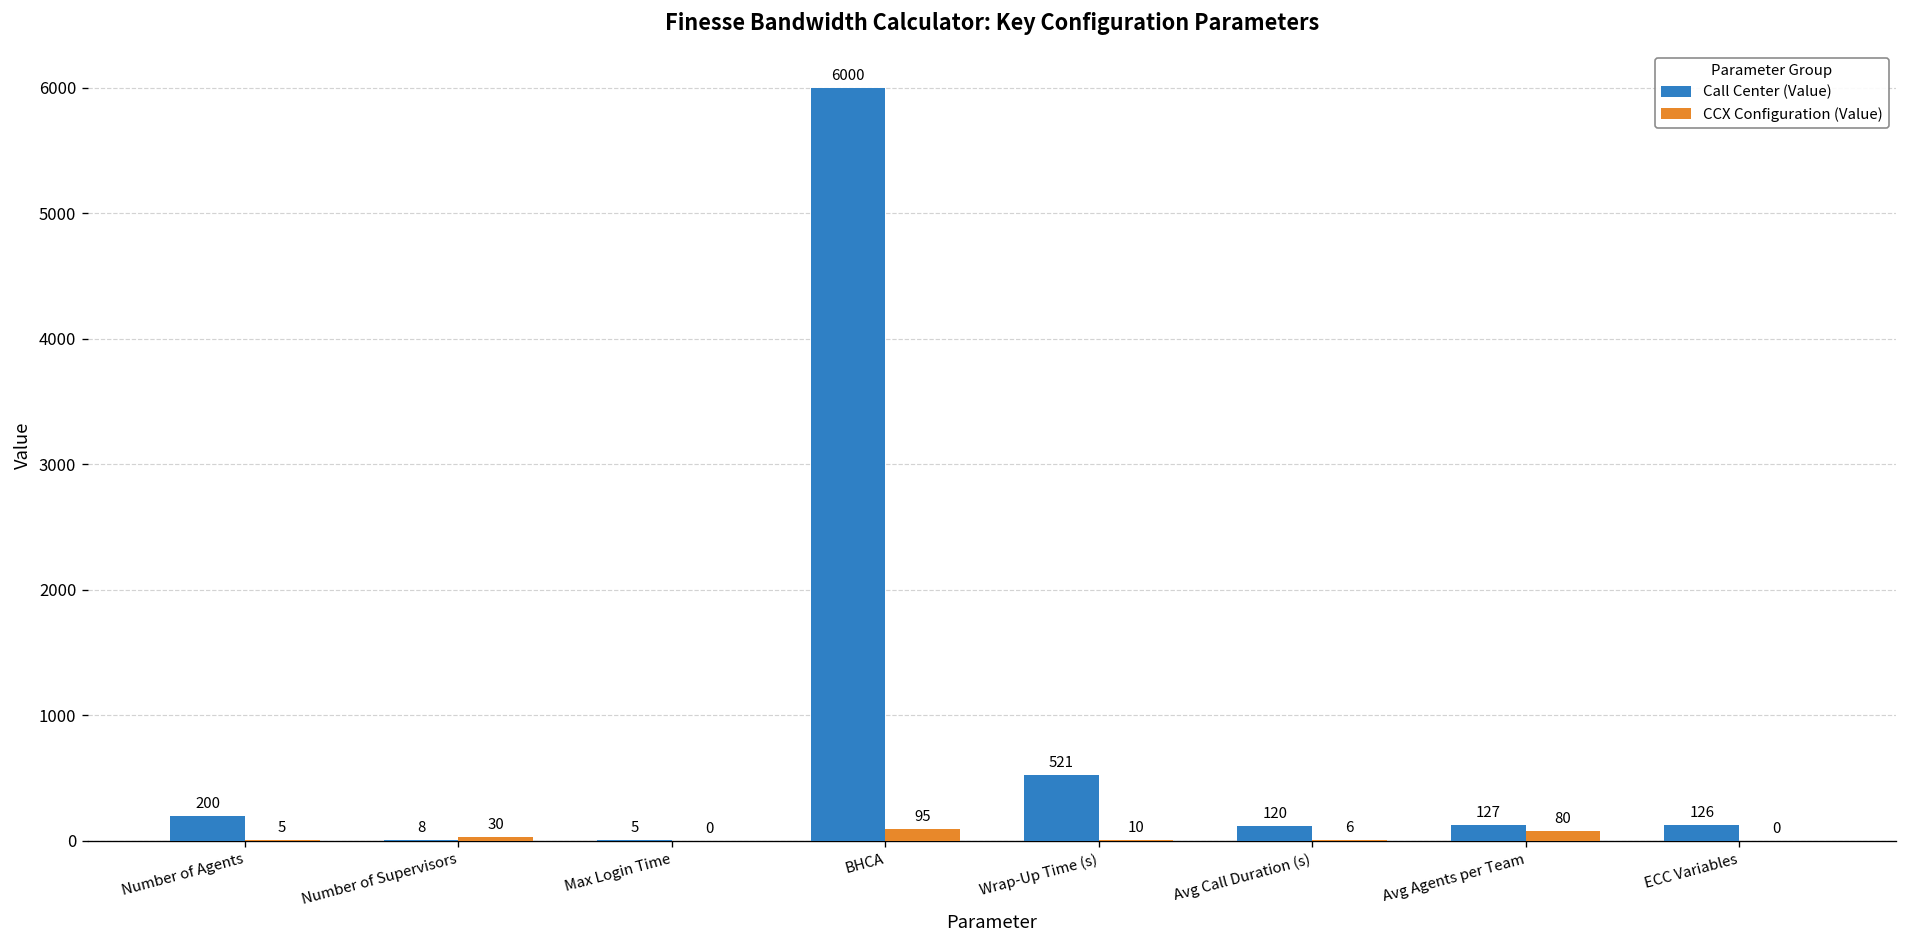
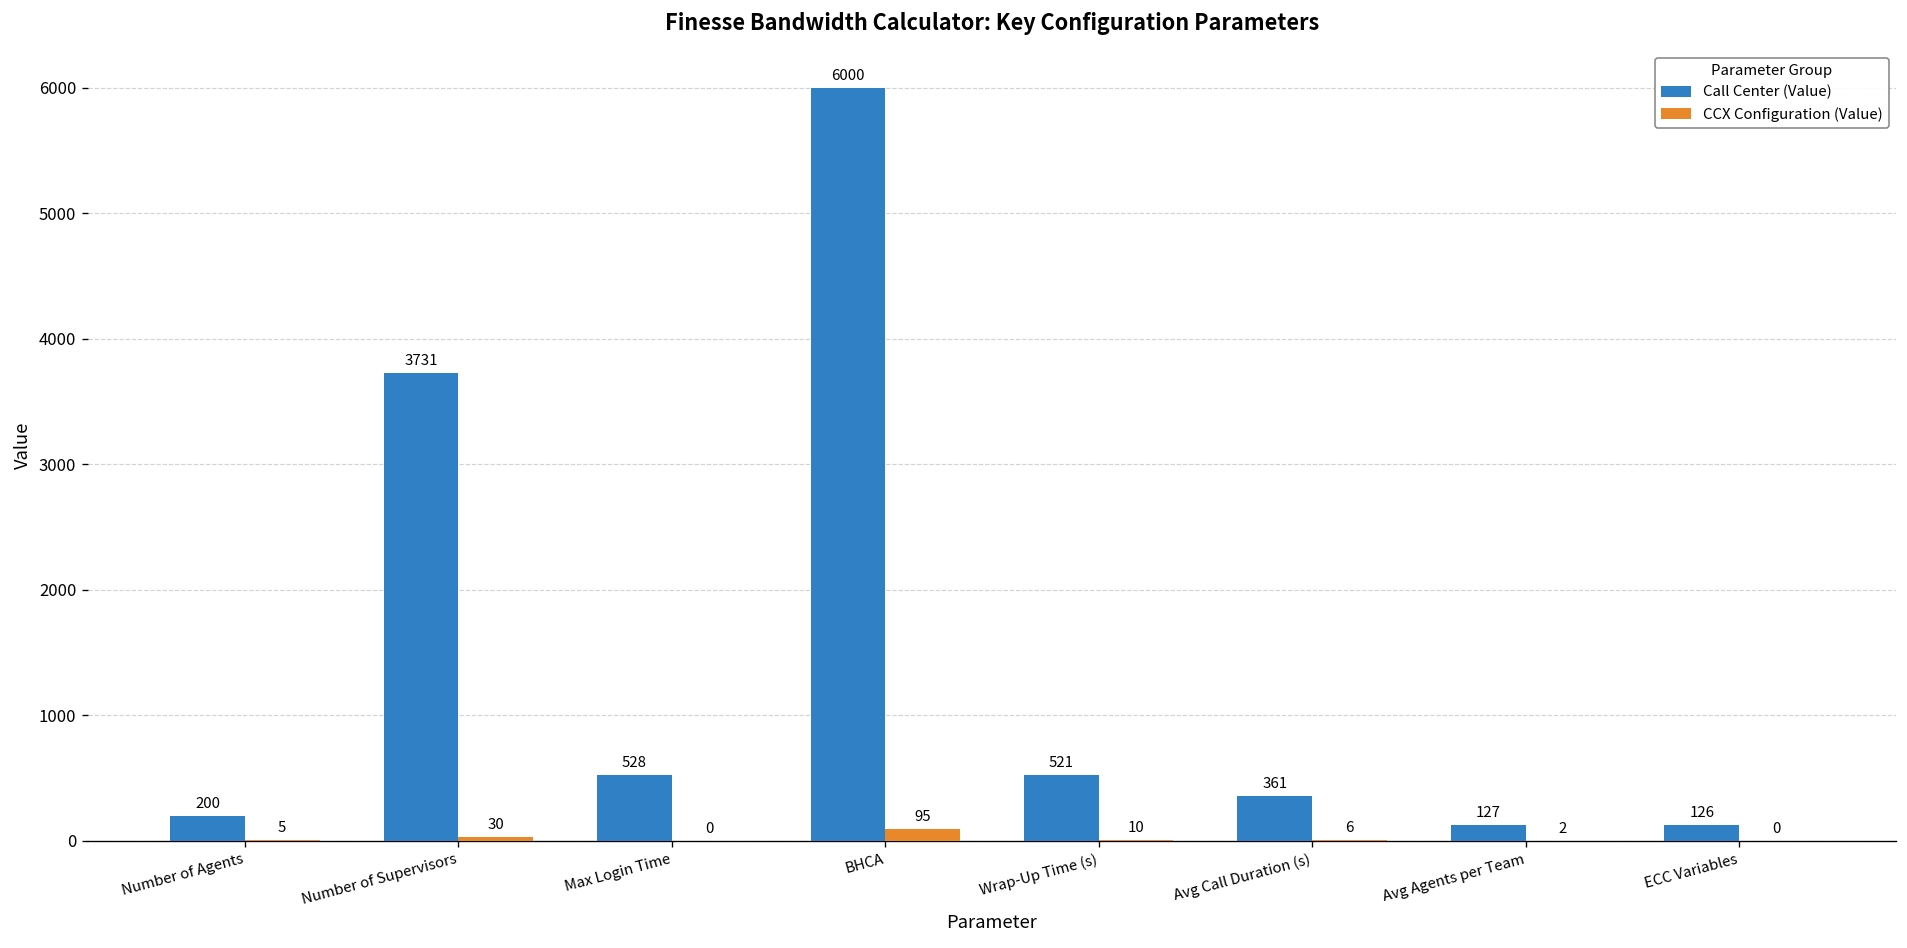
Call Center (Value), Number of Supervisors: 8 -> 3731
Call Center (Value), Max Login Time: 5 -> 528
Call Center (Value), Avg Call Duration (s): 120 -> 361
CCX Configuration (Value), Avg Agents per Team: 80 -> 2
